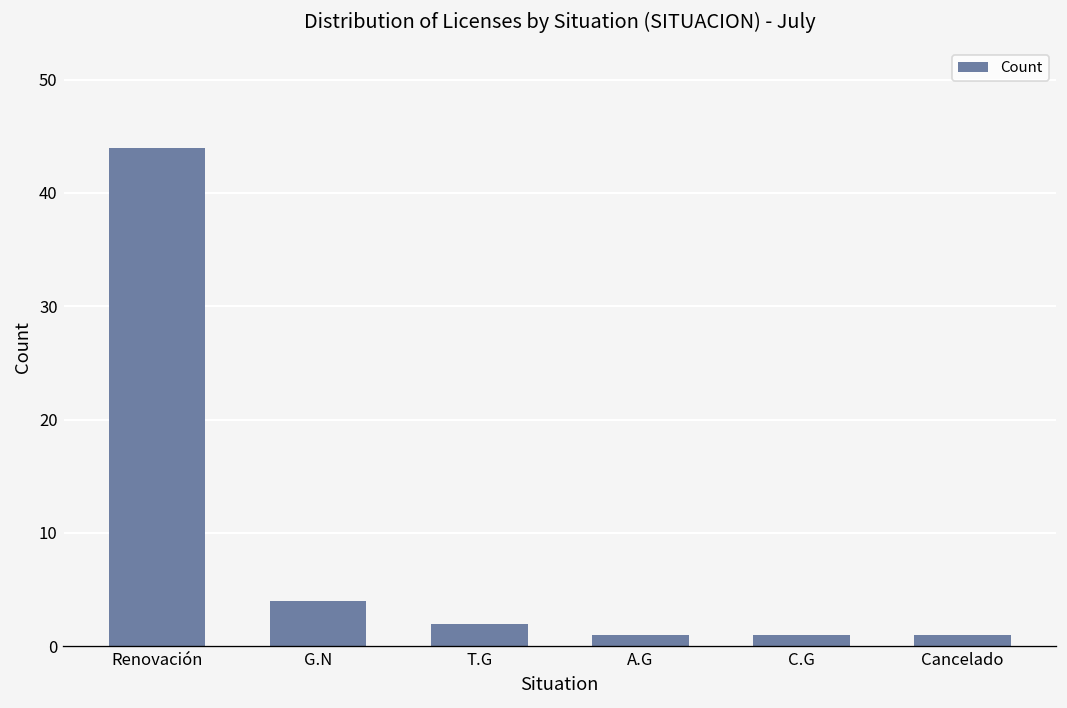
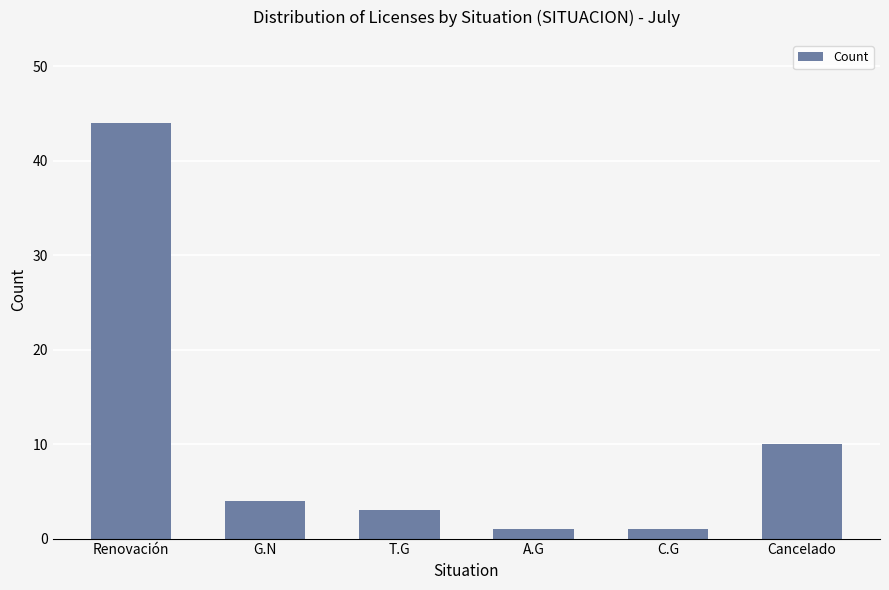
T.G: 2 -> 3
Cancelado: 1 -> 10
